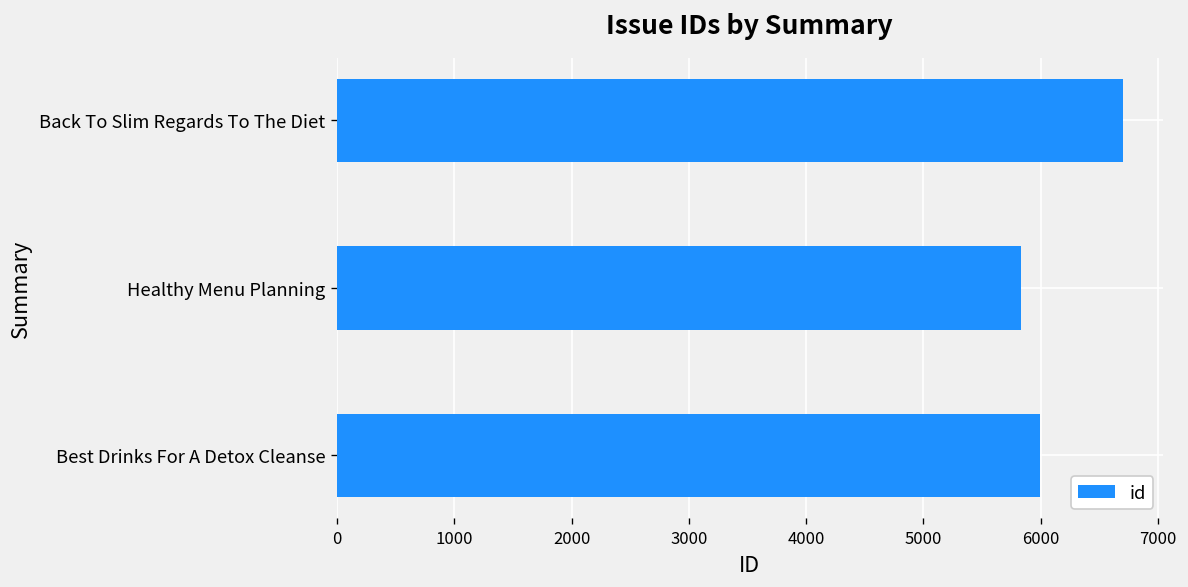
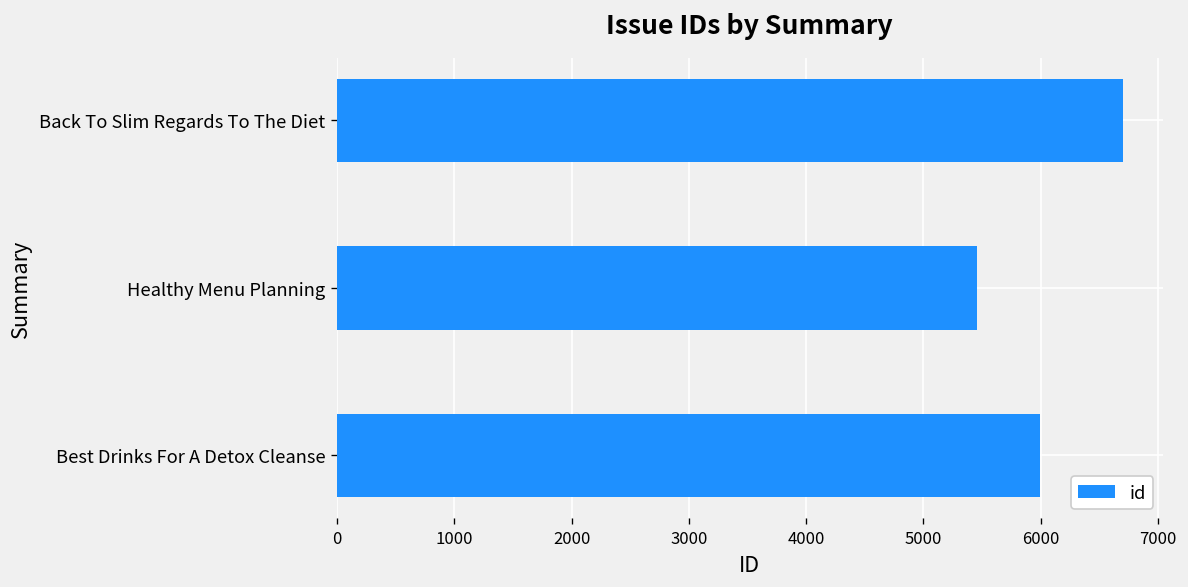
Healthy Menu Planning: 5800 -> 5500
